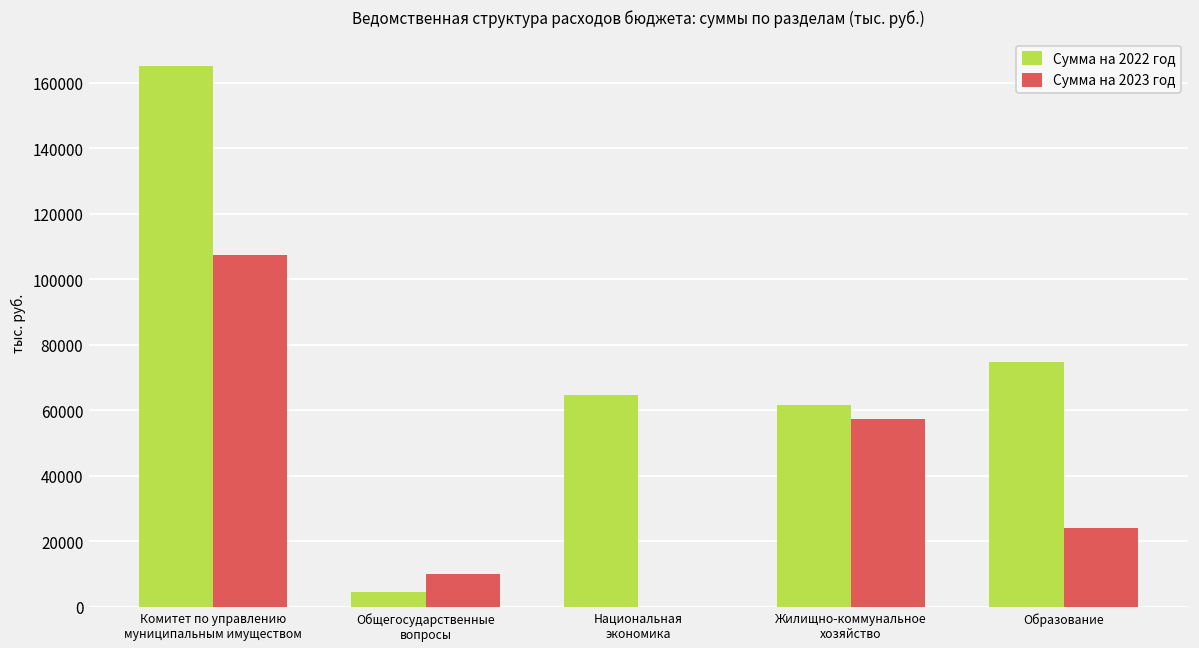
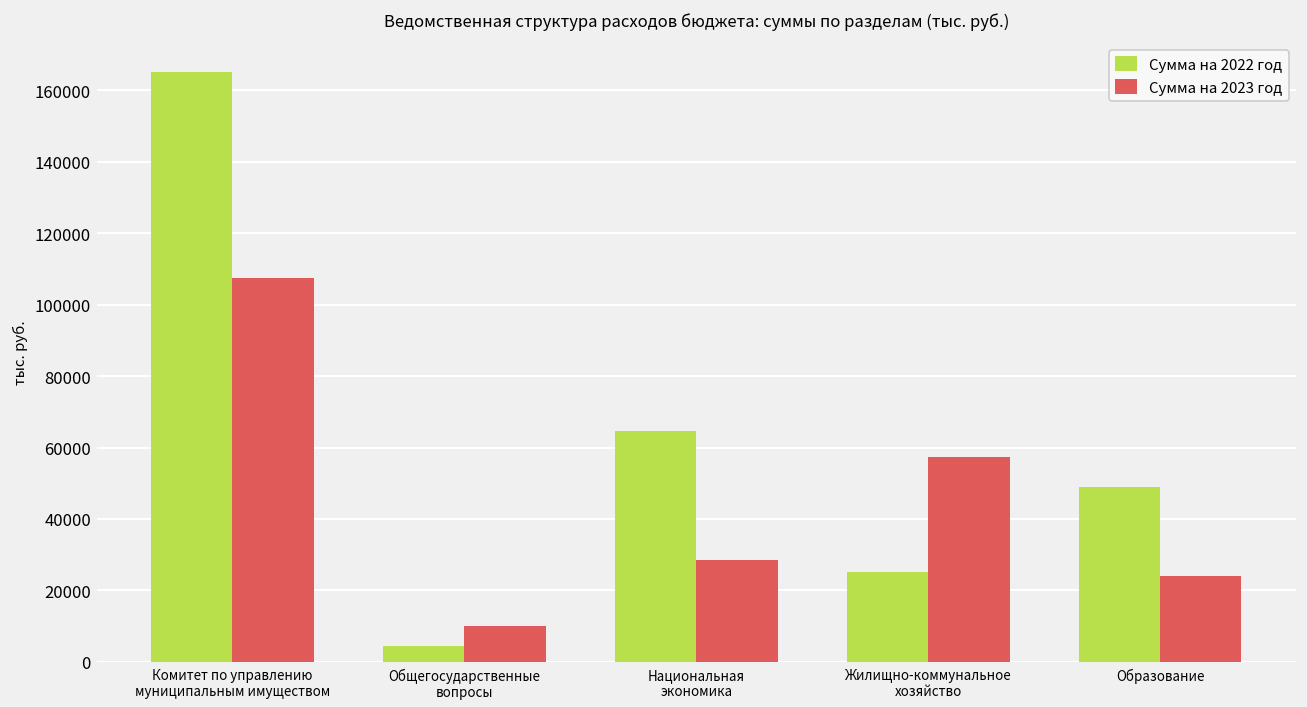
Сумма на 2023 год, Национальная экономика: 0 -> 28000
Сумма на 2022 год, Жилищно-коммунальное хозяйство: 62000 -> 25000
Сумма на 2022 год, Образование: 75000 -> 49000
